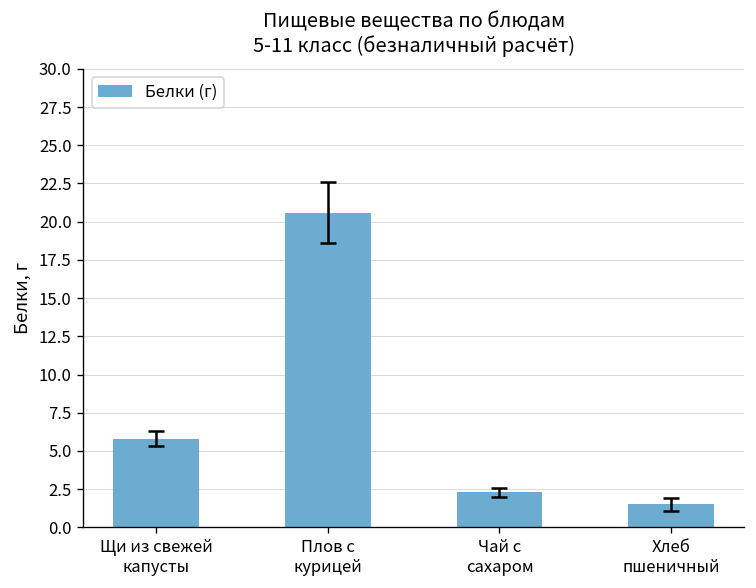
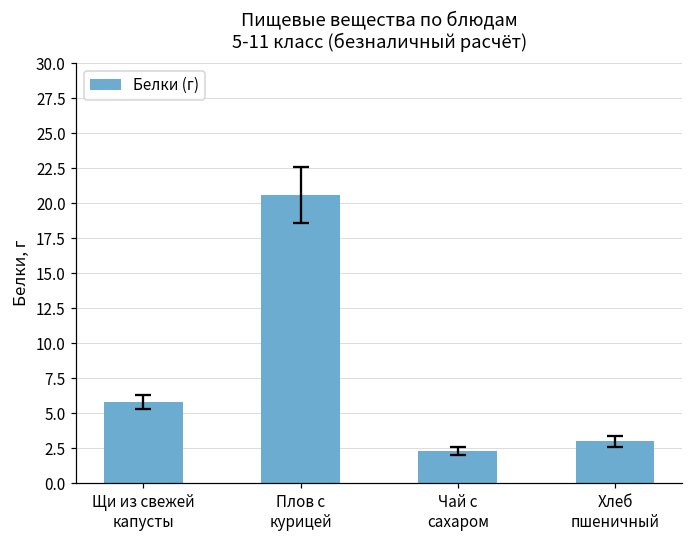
Белки (г), Хлеб пшеничный: 1.5 -> 3.0
